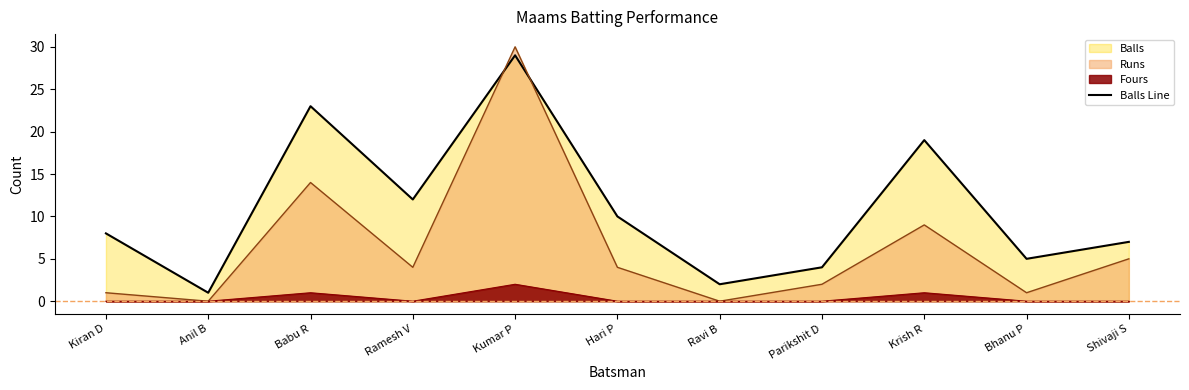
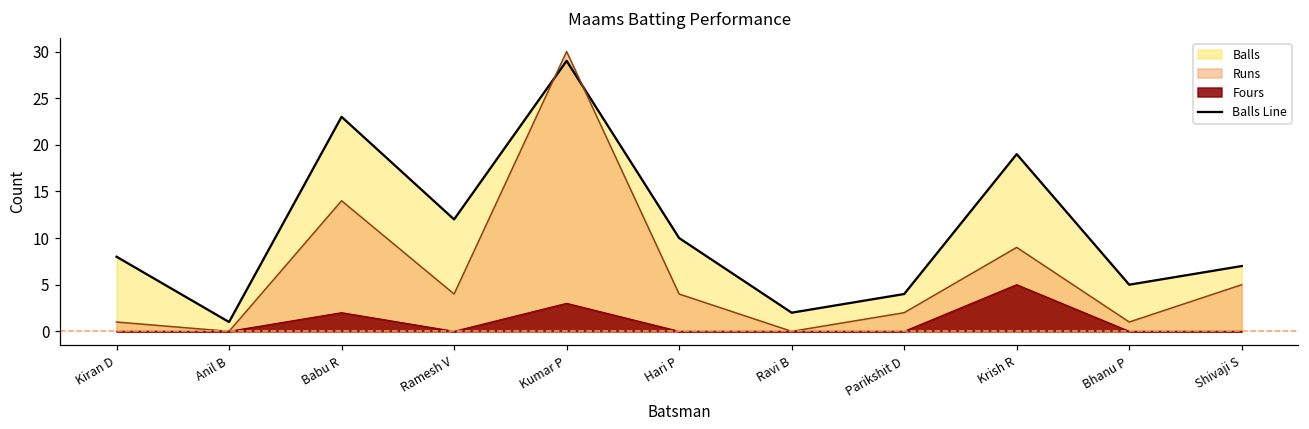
Fours, Babu R: 1 -> 2
Fours, Kumar P: 2 -> 3
Fours, Krish R: 1 -> 5
